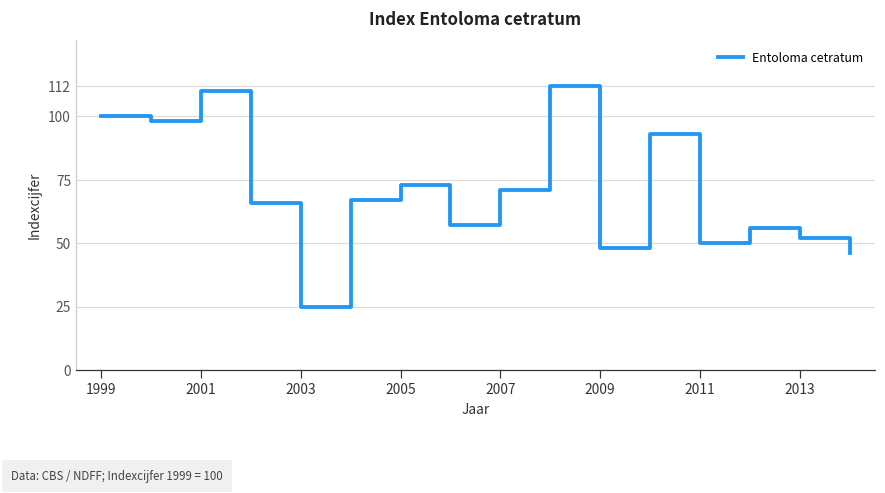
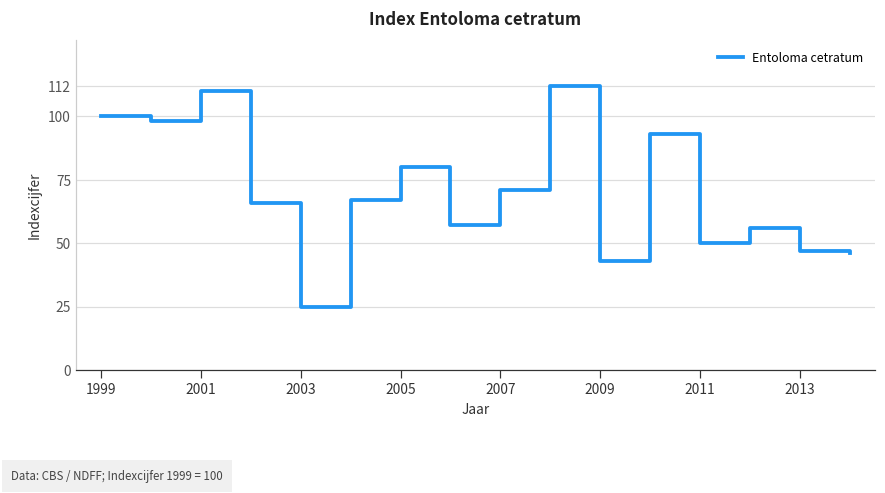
2005: 73 -> 80
2009: 48 -> 43
2013: 52 -> 47
